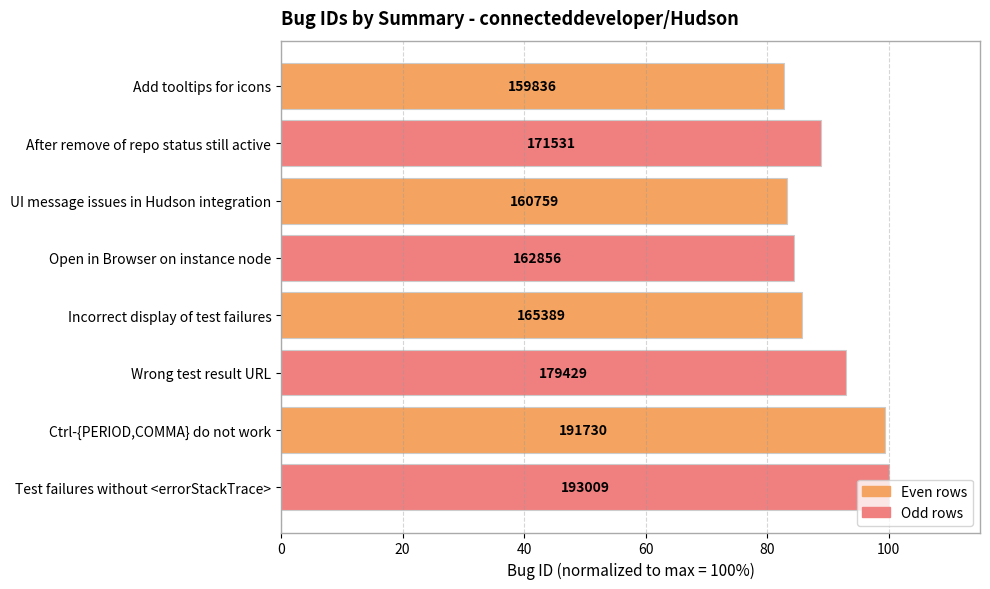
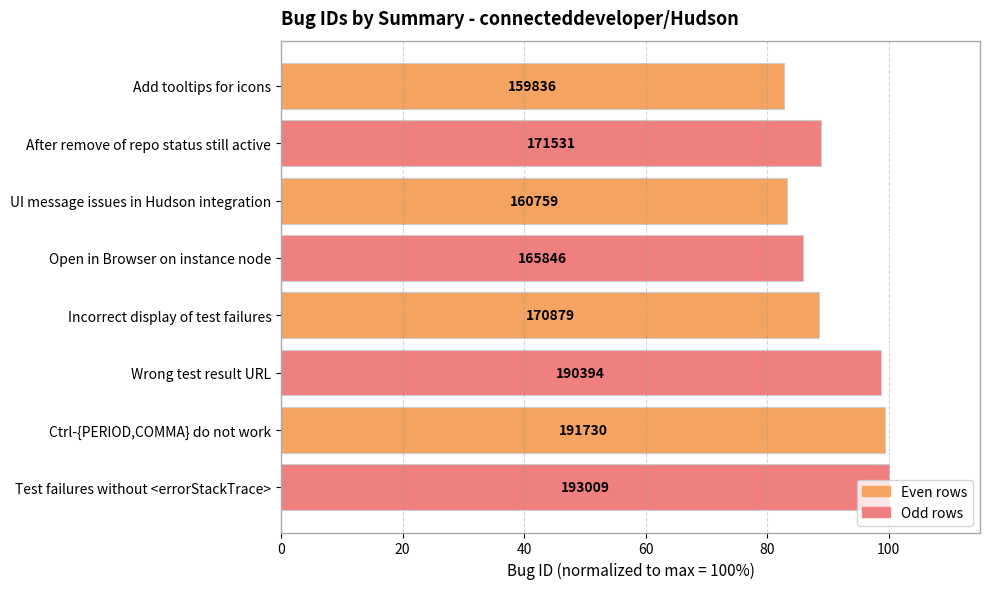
Open in Browser on instance node: 162856 -> 165846
Incorrect display of test failures: 165389 -> 170879
Wrong test result URL: 179429 -> 190394
